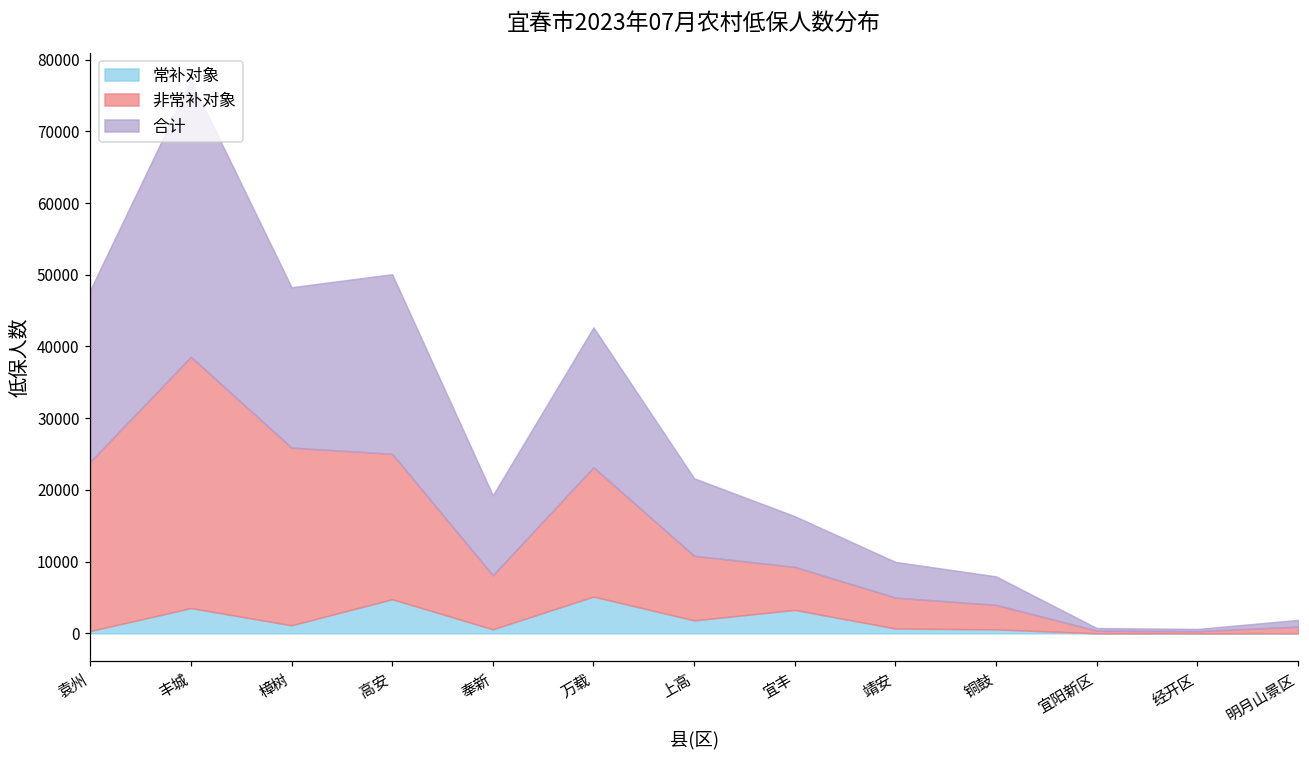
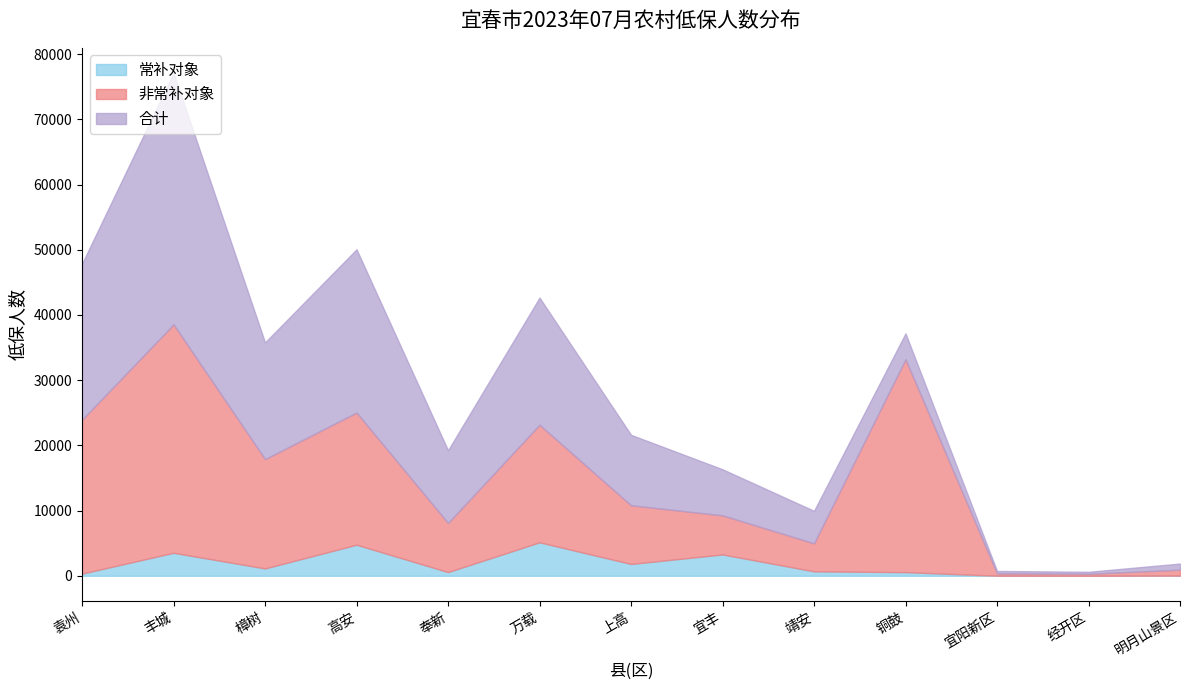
非常补对象, 樟树: 25000 -> 17000
合计, 樟树: 22000 -> 18000
非常补对象, 铜鼓: 3000 -> 33000
